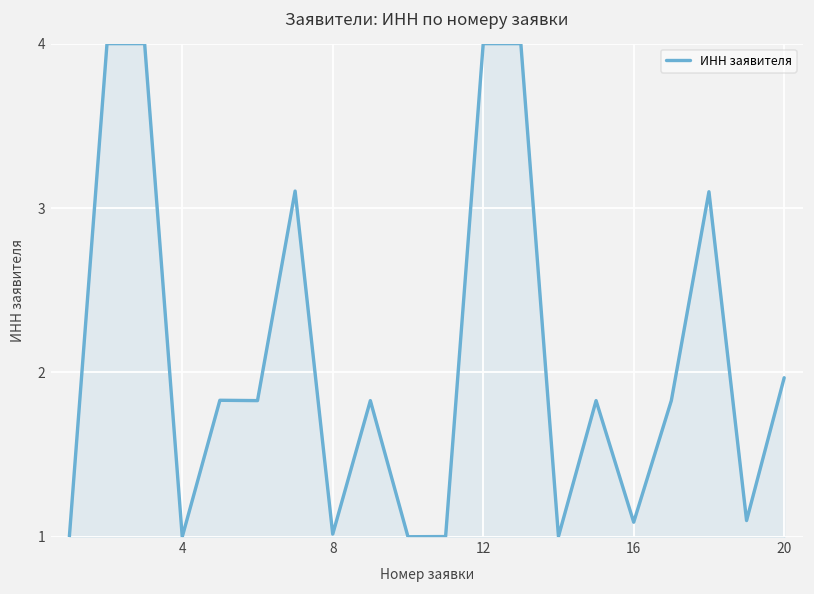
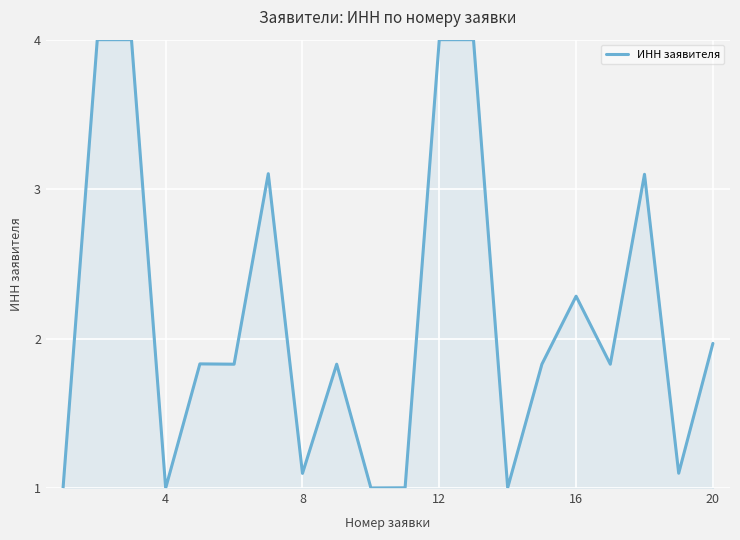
8: 1.02 -> 1.10
16: 1.09 -> 2.28
